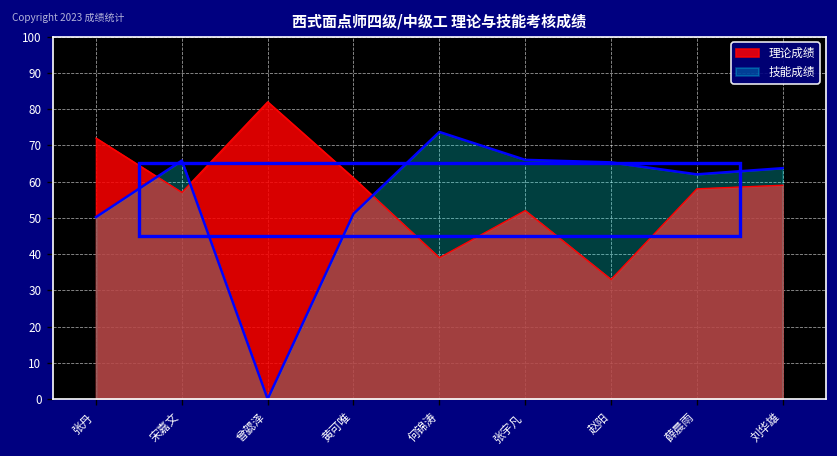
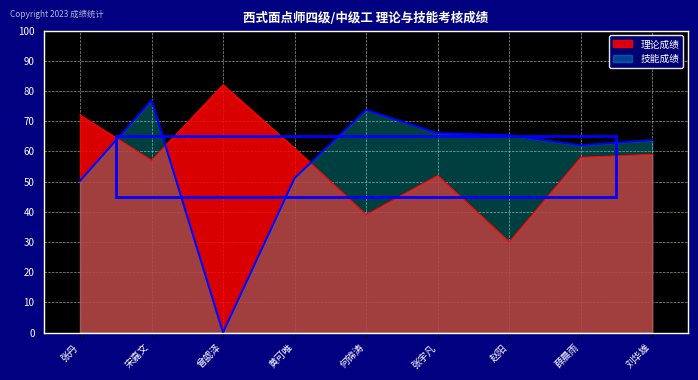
技能成绩, 宋嘉文: 66 -> 77
理论成绩, 赵阳: 33 -> 30
